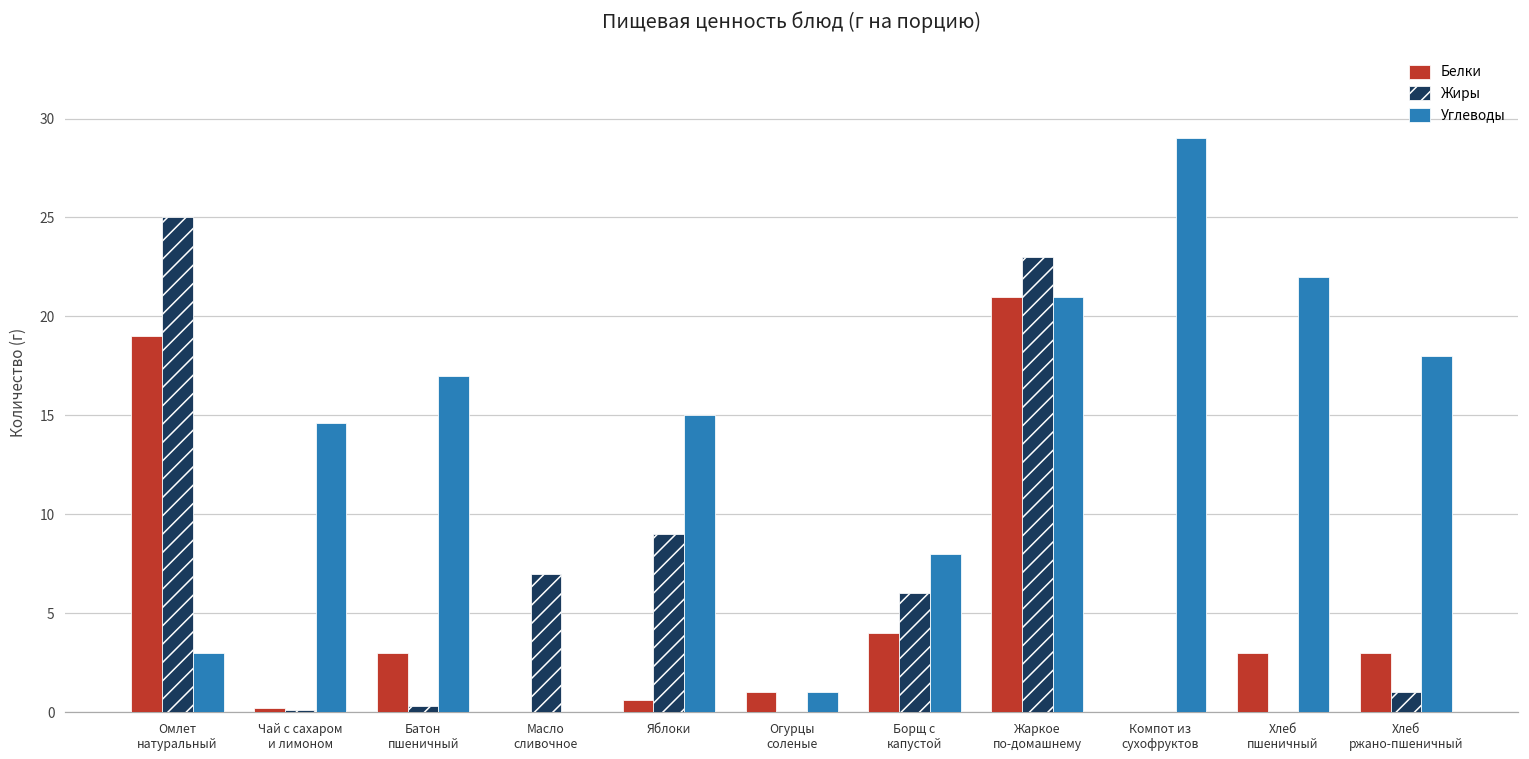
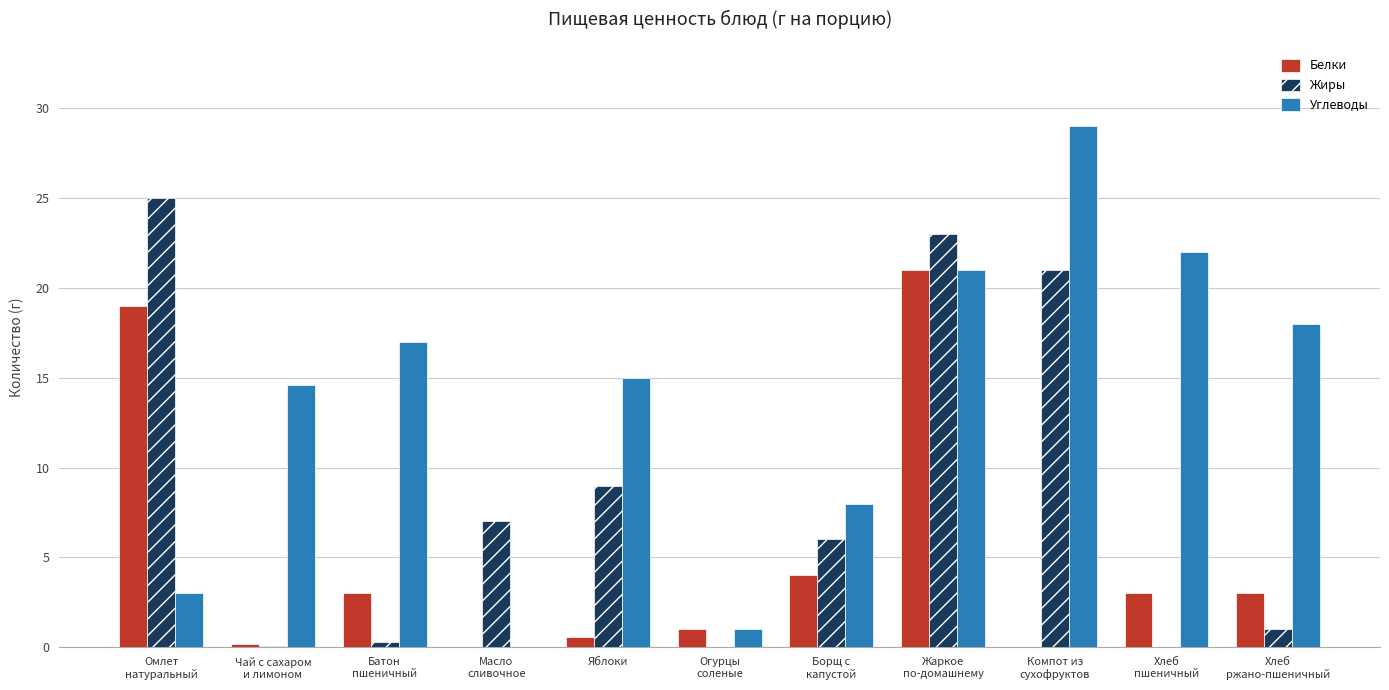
Жиры, Компот из сухофруктов: 0 -> 21
